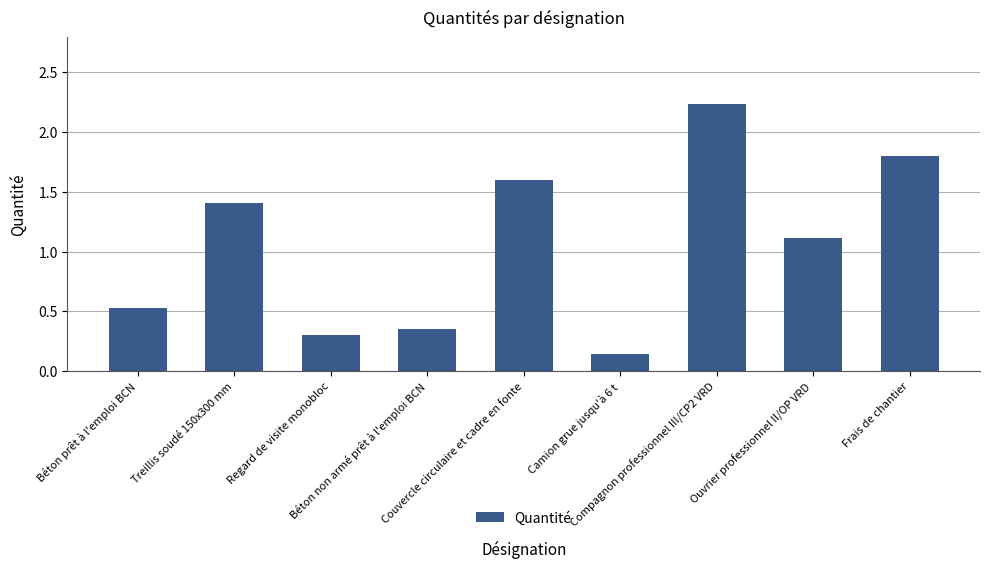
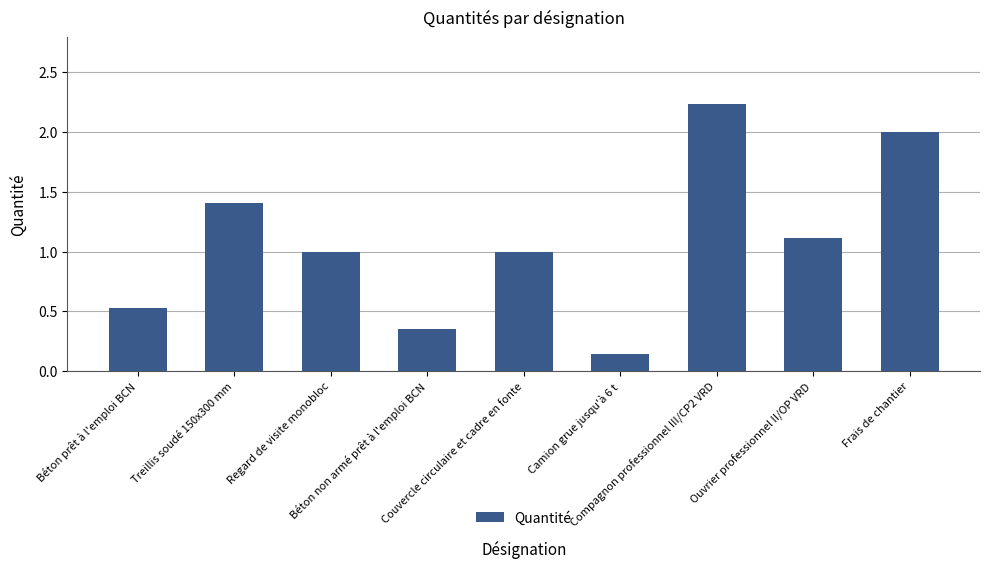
Regard de visite monobloc: 0.3 -> 1.0
Couvercle circulaire et cadre en fonte: 1.6 -> 1.0
Frais de chantier: 1.8 -> 2.0
